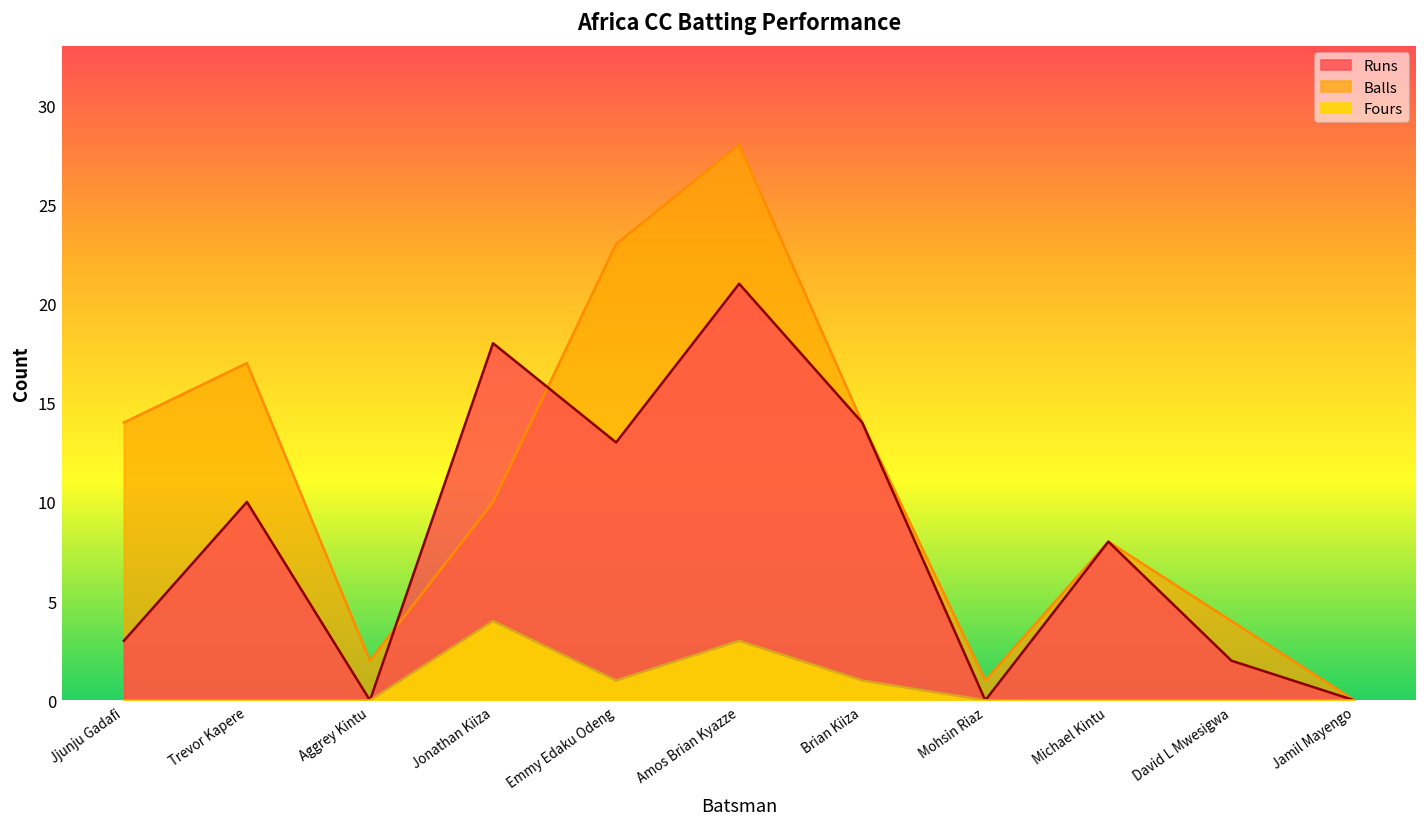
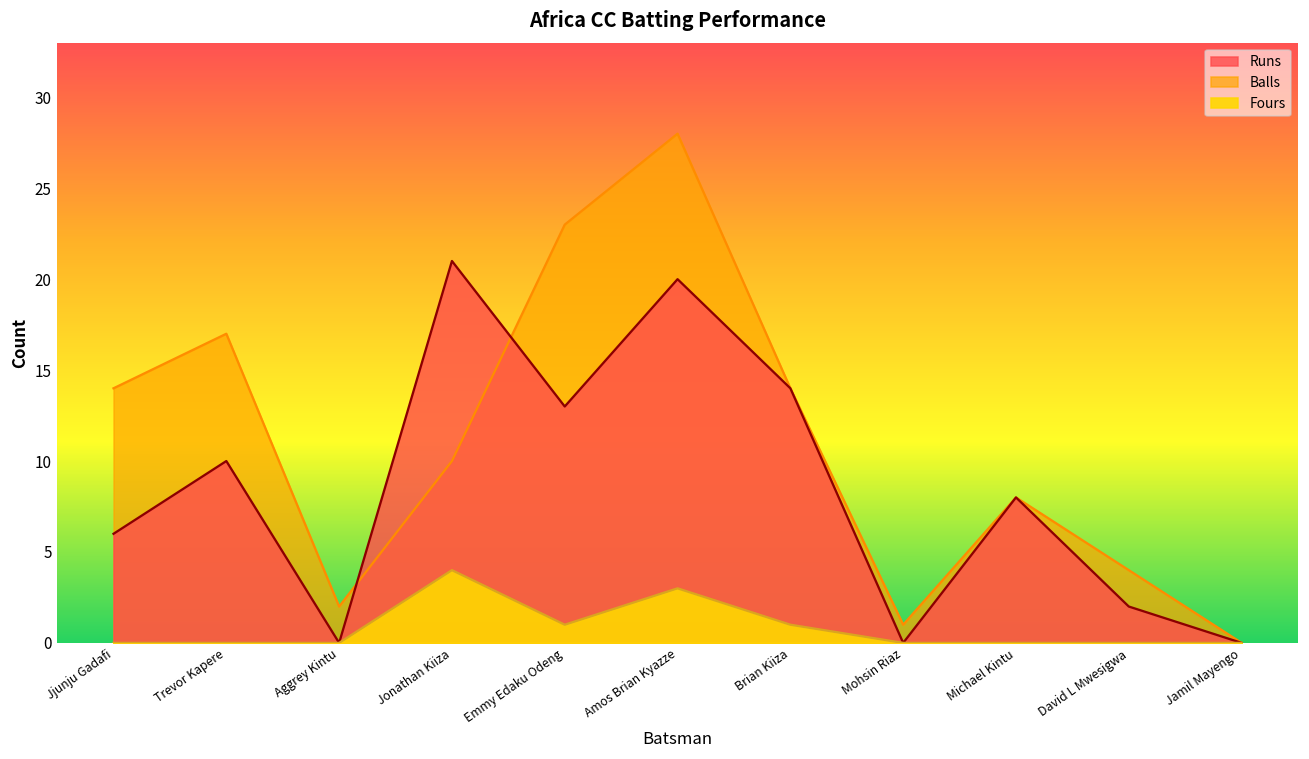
Runs, Jjunju Gadafi: 3 -> 6
Runs, Jonathan Kiiza: 18 -> 21
Runs, Amos Brian Kyazze: 21 -> 20
